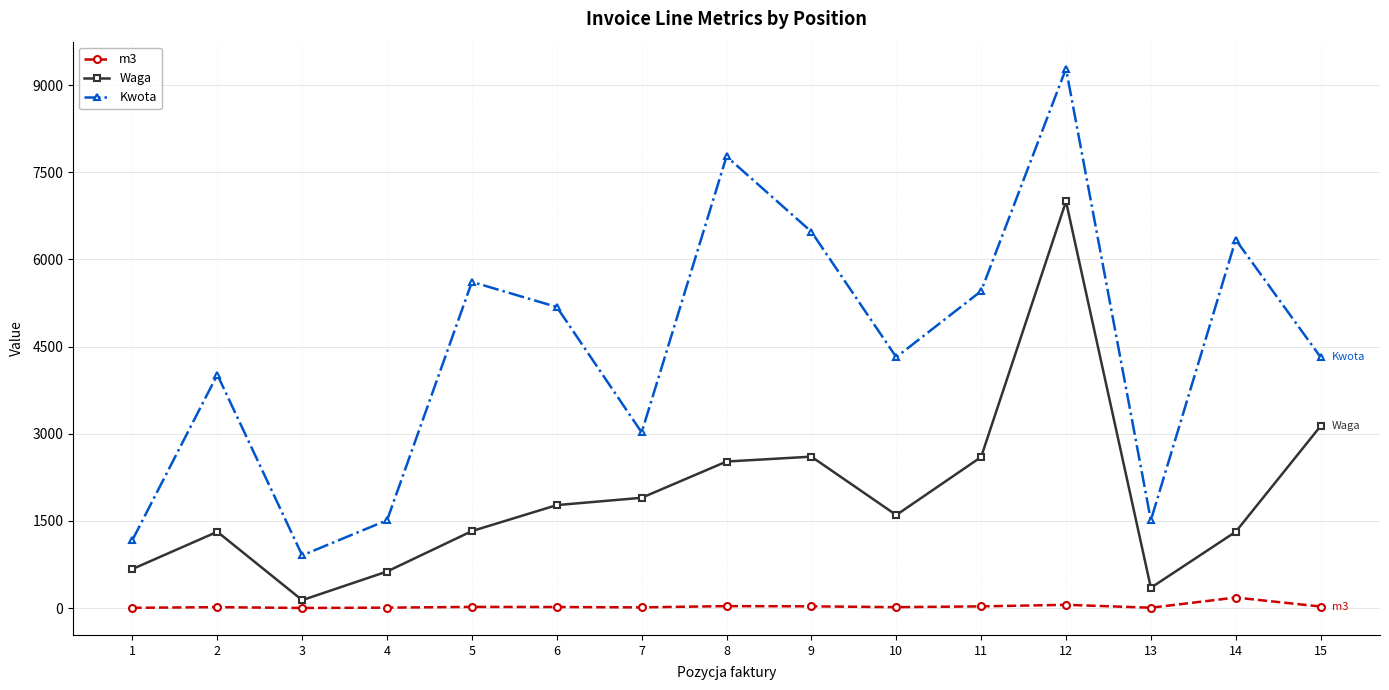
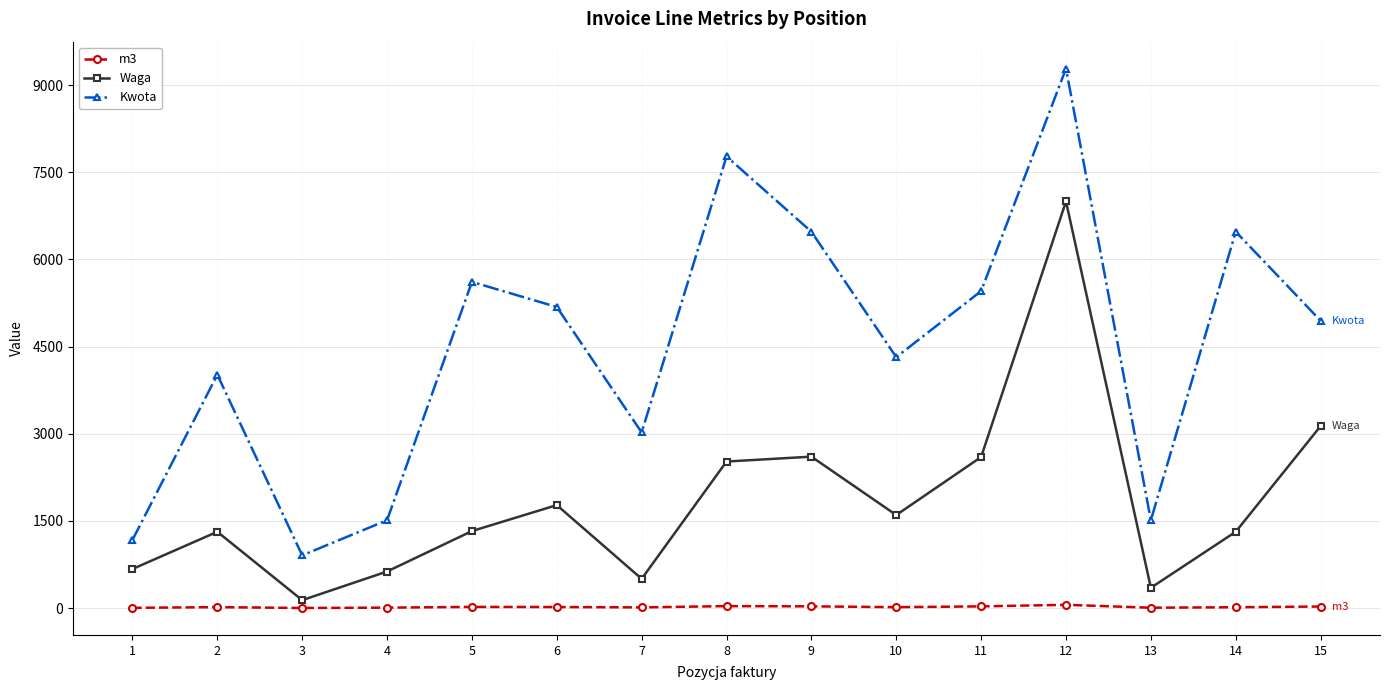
Waga, 7: 1900 -> 500
m3, 14: 200 -> 0
Kwota, 14: 6300 -> 6500
Kwota, 15: 4300 -> 4900
